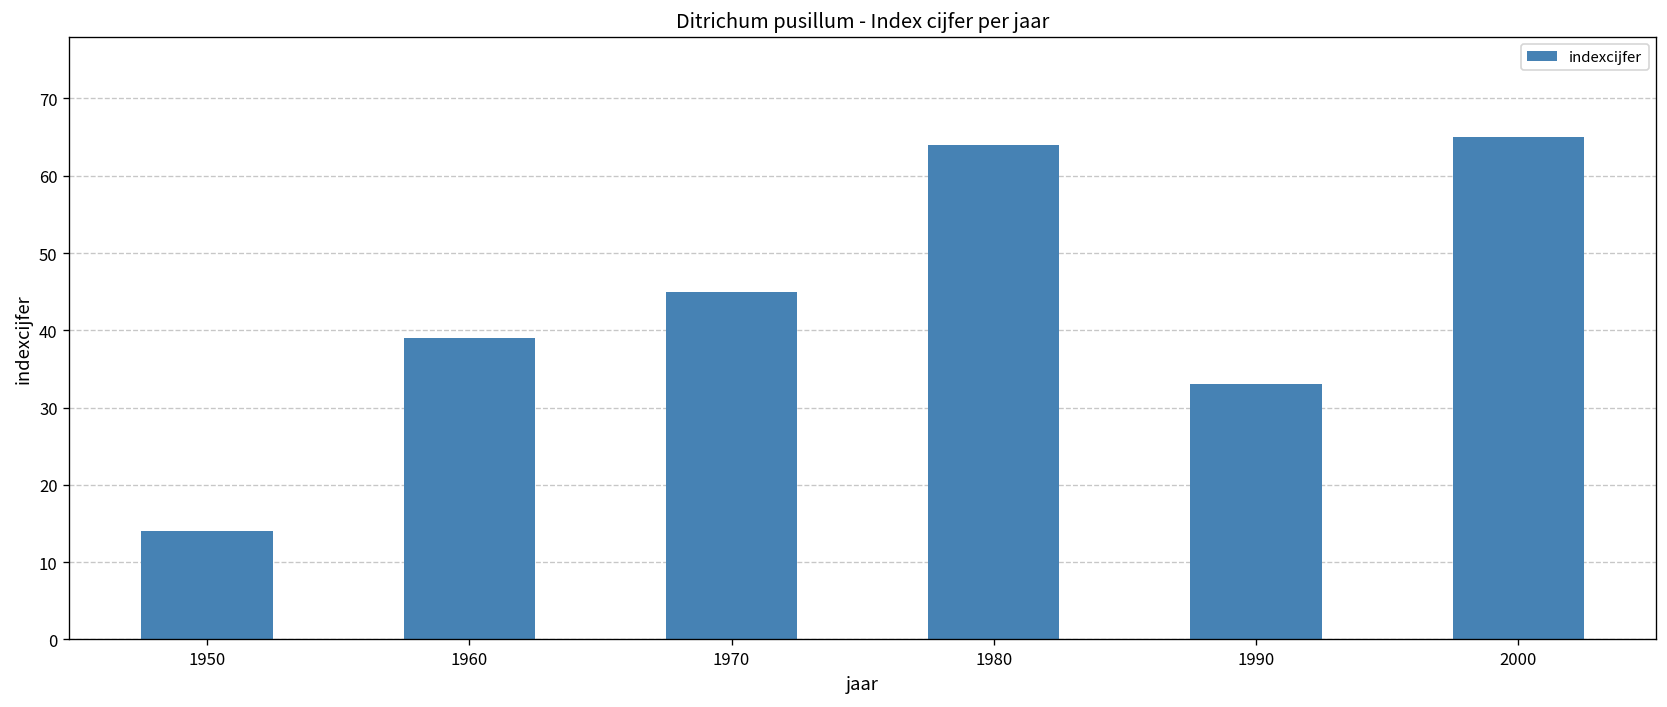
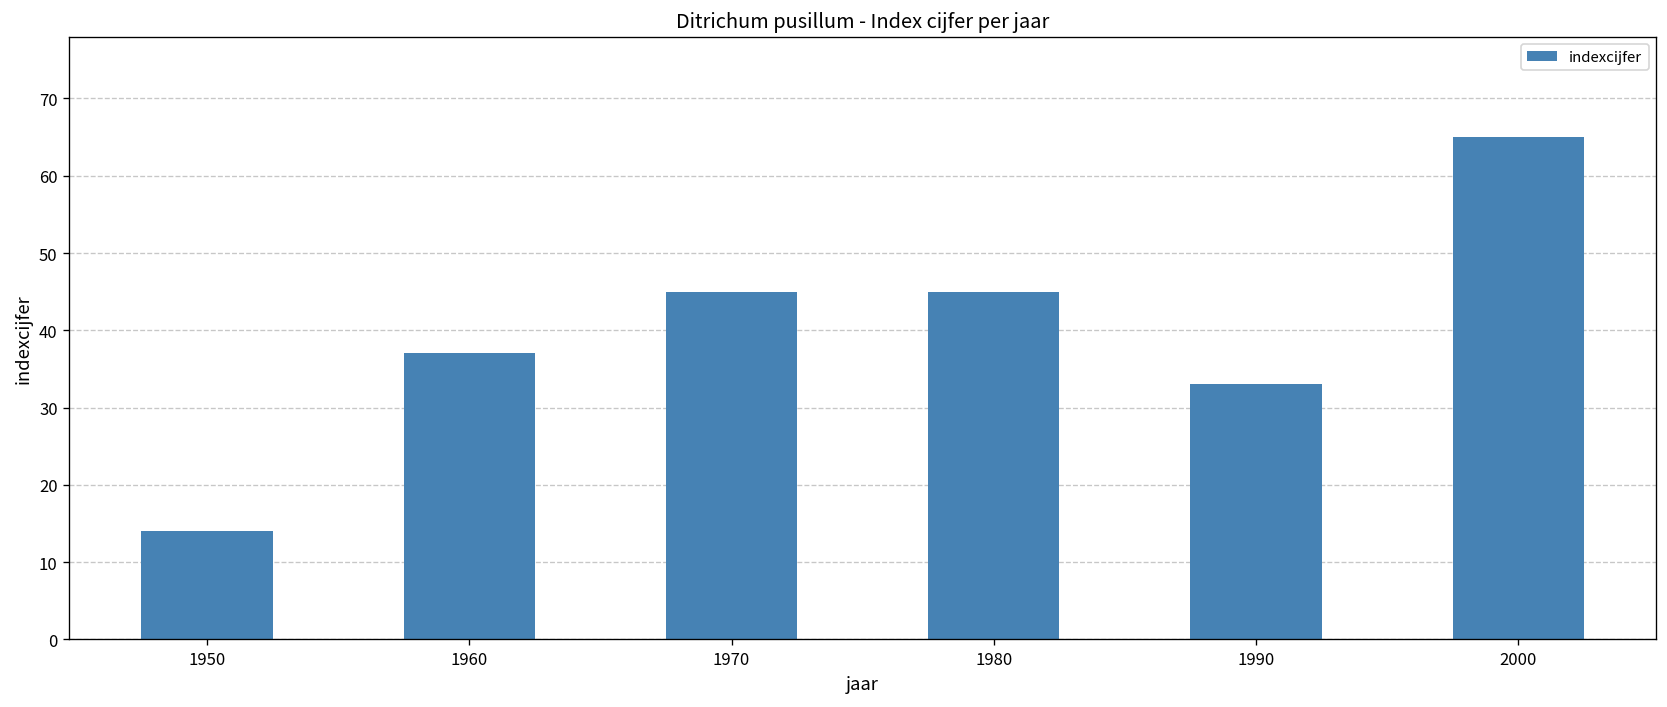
1960: 39 -> 37
1980: 64 -> 45
